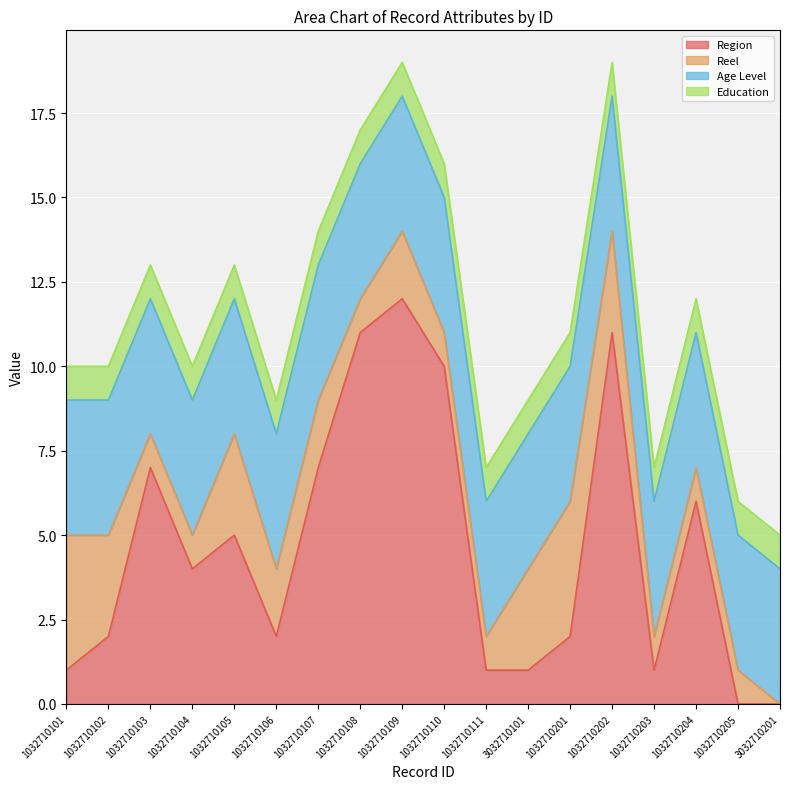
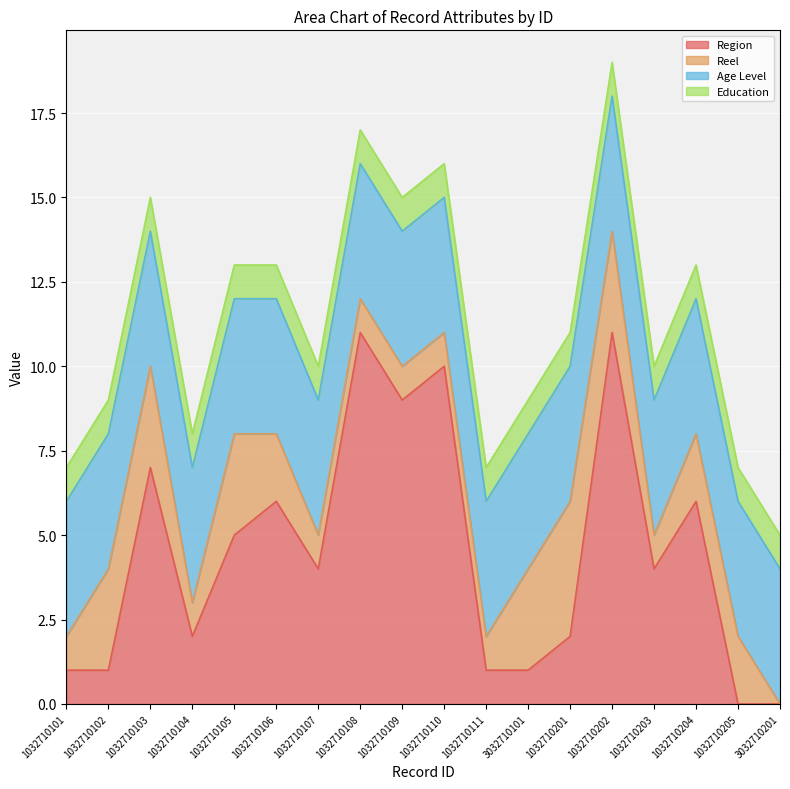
Reel, 1032710101: 4 -> 1
Region, 1032710102: 2 -> 1
Reel, 1032710103: 1 -> 3
Region, 1032710104: 4 -> 2
Region, 1032710106: 2 -> 6
Region, 1032710107: 7 -> 4
Reel, 1032710107: 2 -> 1
Region, 1032710109: 12 -> 9
Reel, 1032710109: 2 -> 1
Region, 1032710203: 1 -> 4
Reel, 1032710204: 1 -> 2
Reel, 1032710205: 1 -> 2
